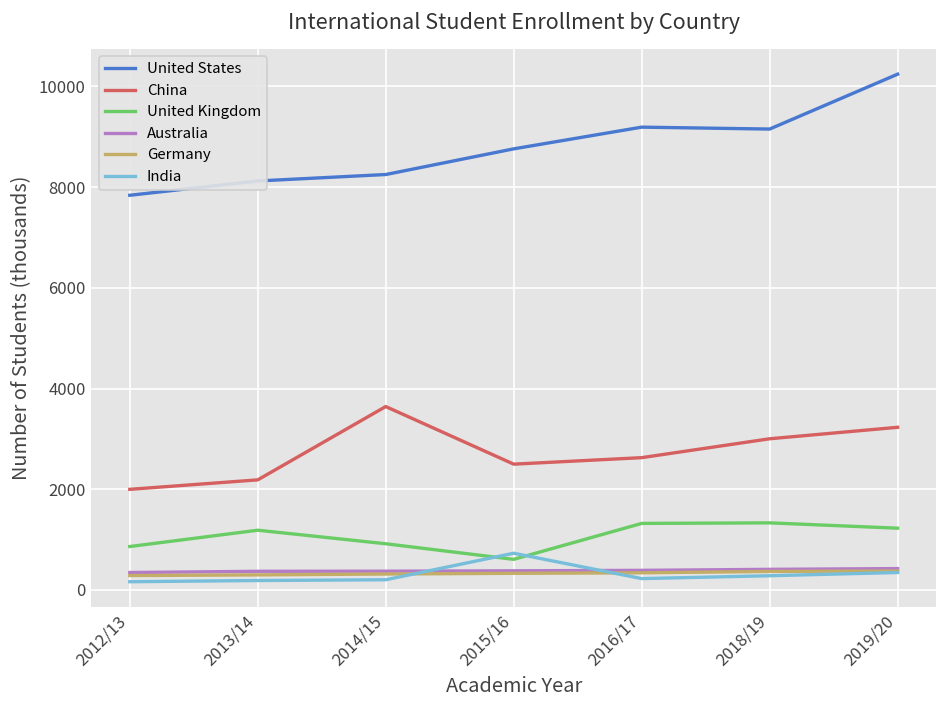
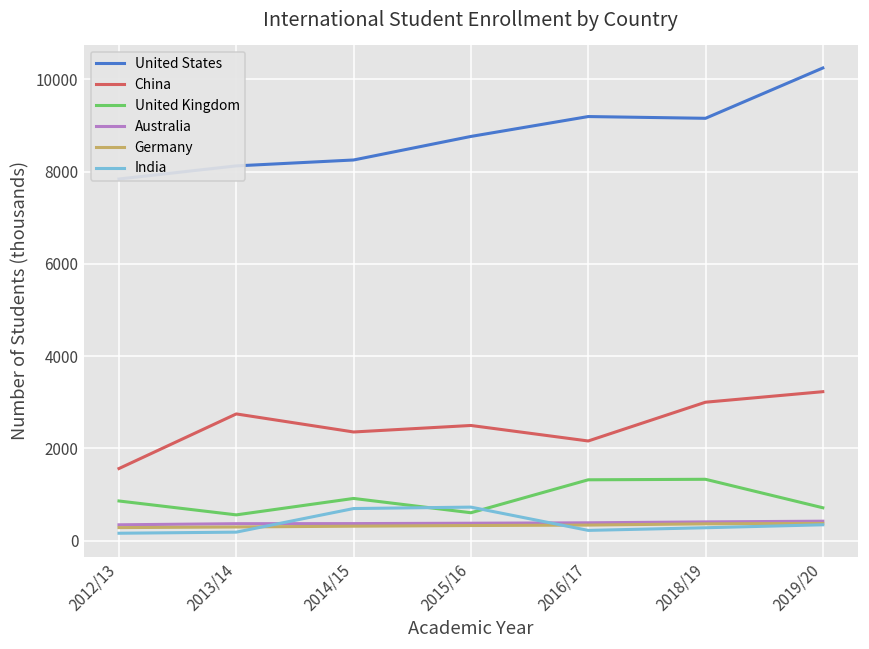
China, 2012/13: 2000 -> 1600
China, 2013/14: 2200 -> 2700
United Kingdom, 2013/14: 1200 -> 600
China, 2014/15: 3600 -> 2400
India, 2014/15: 200 -> 700
China, 2016/17: 2600 -> 2200
United Kingdom, 2019/20: 1200 -> 700
